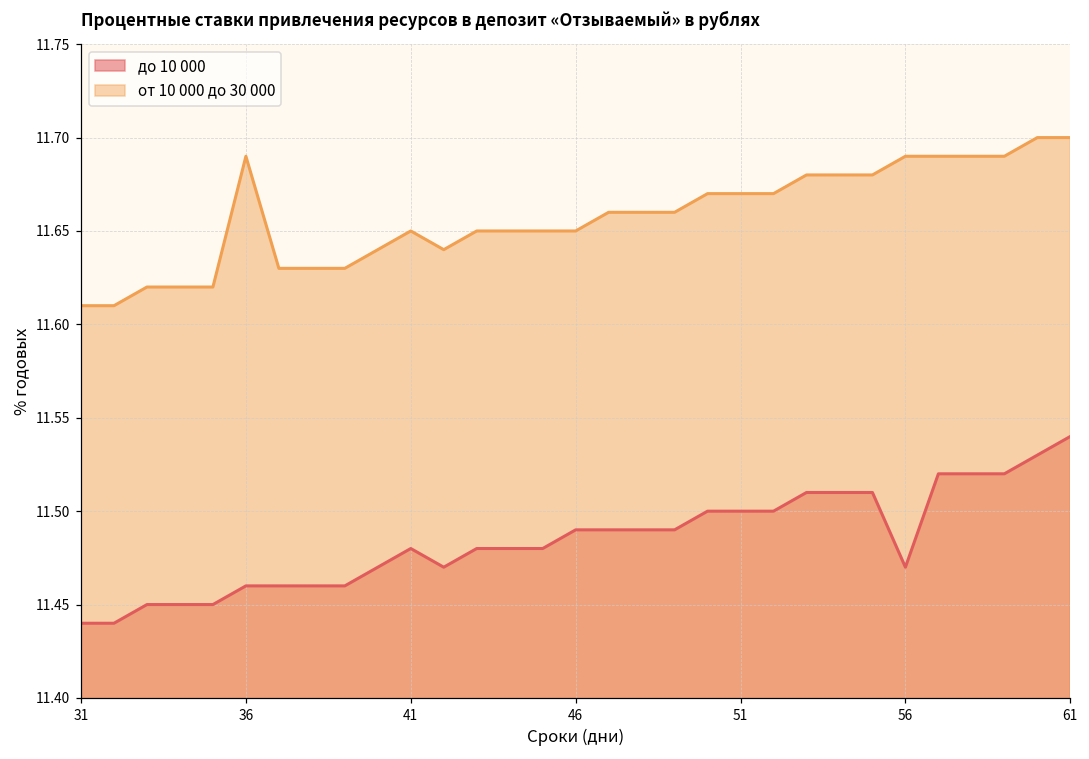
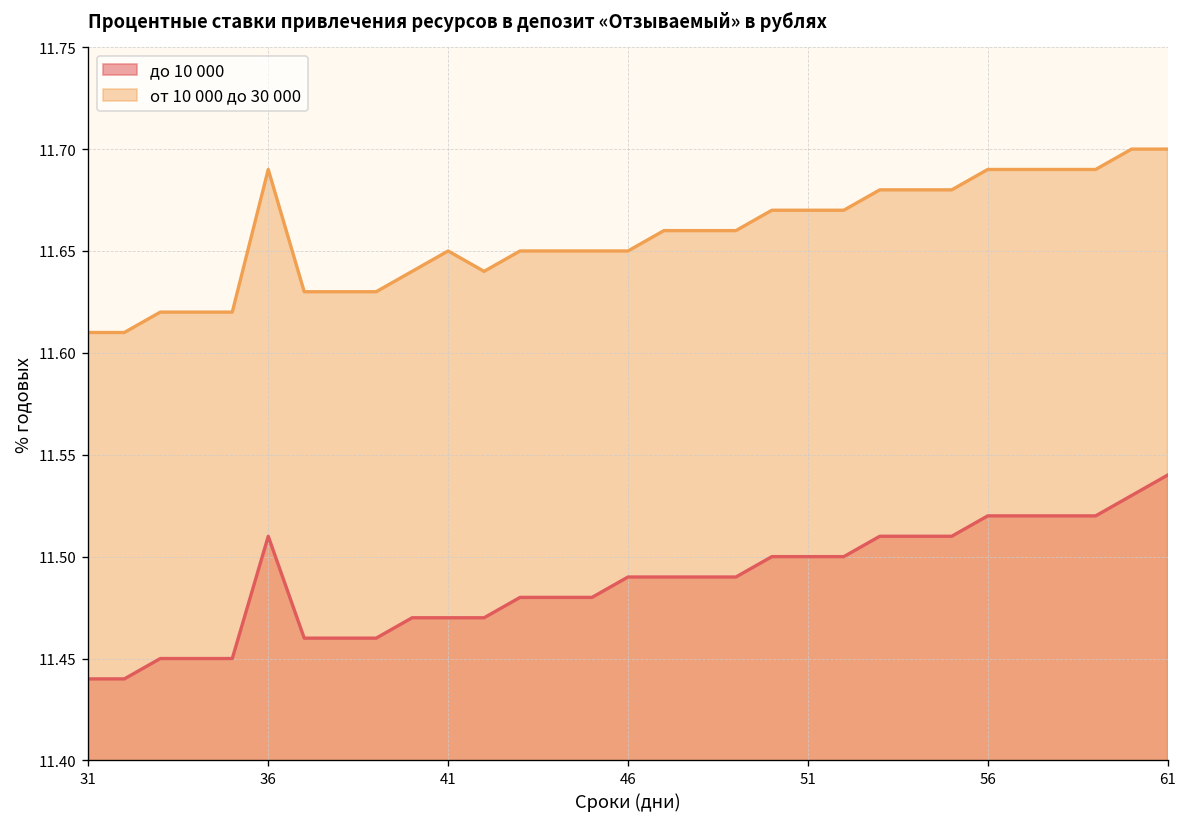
до 10 000, 36: 11.46 -> 11.51
до 10 000, 41: 11.48 -> 11.47
до 10 000, 56: 11.47 -> 11.52
